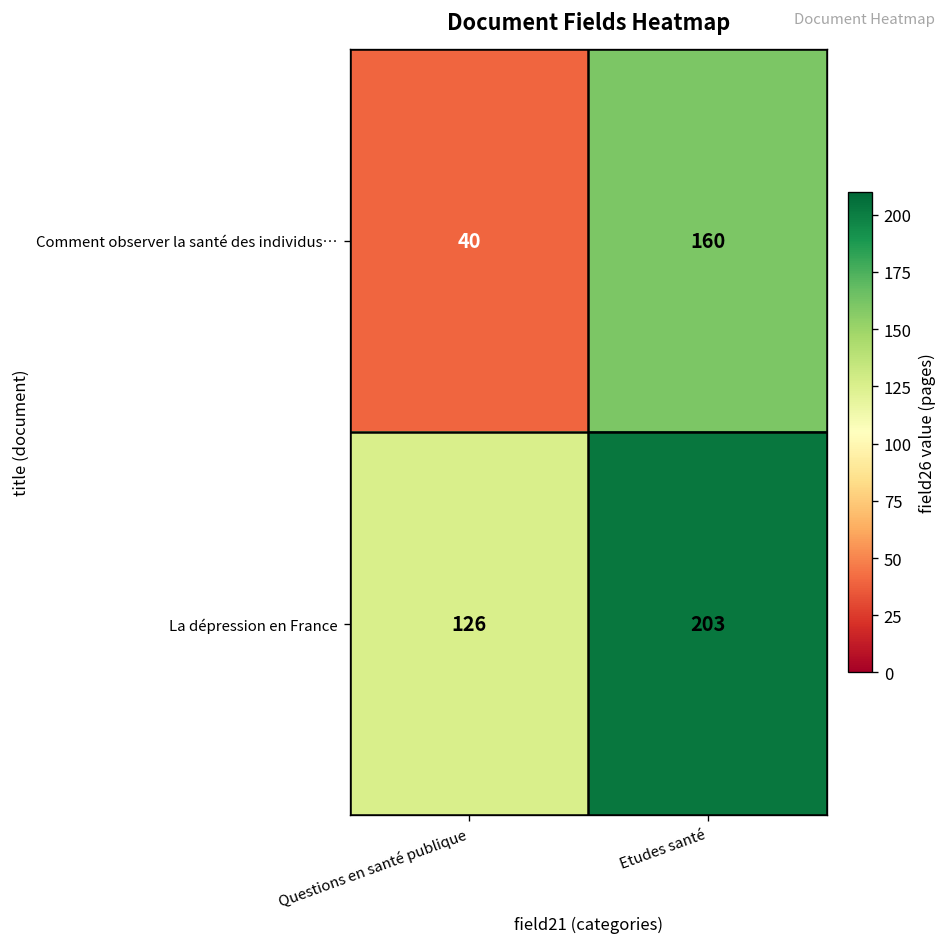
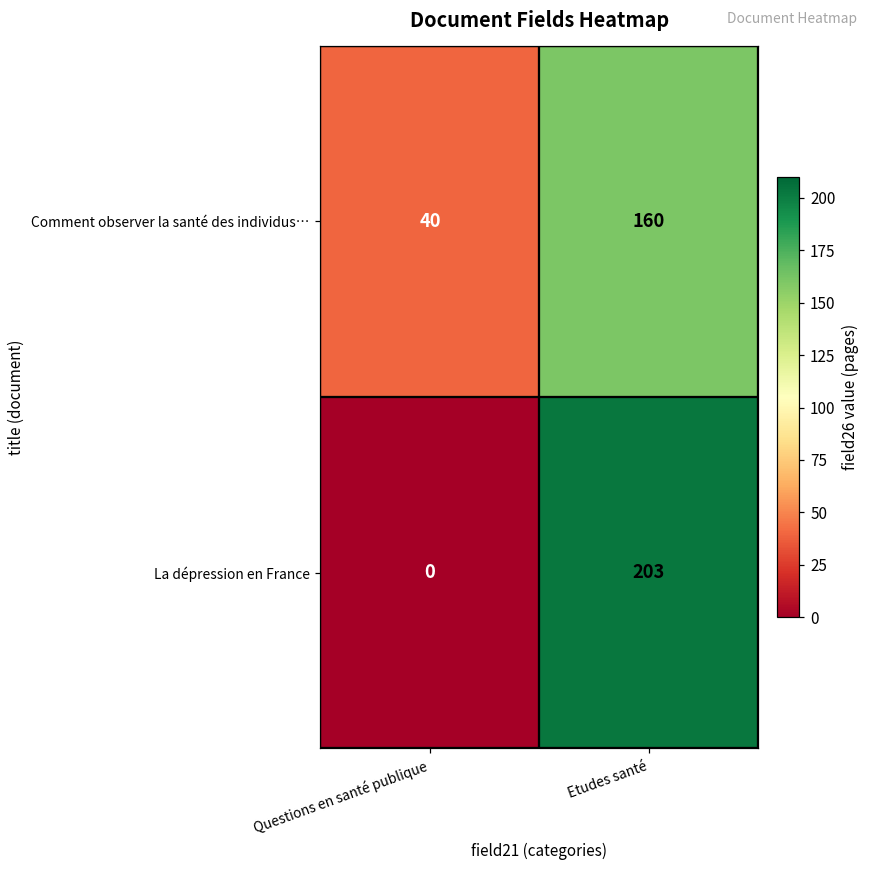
La dépression en France, Questions en santé publique: 126 -> 0
